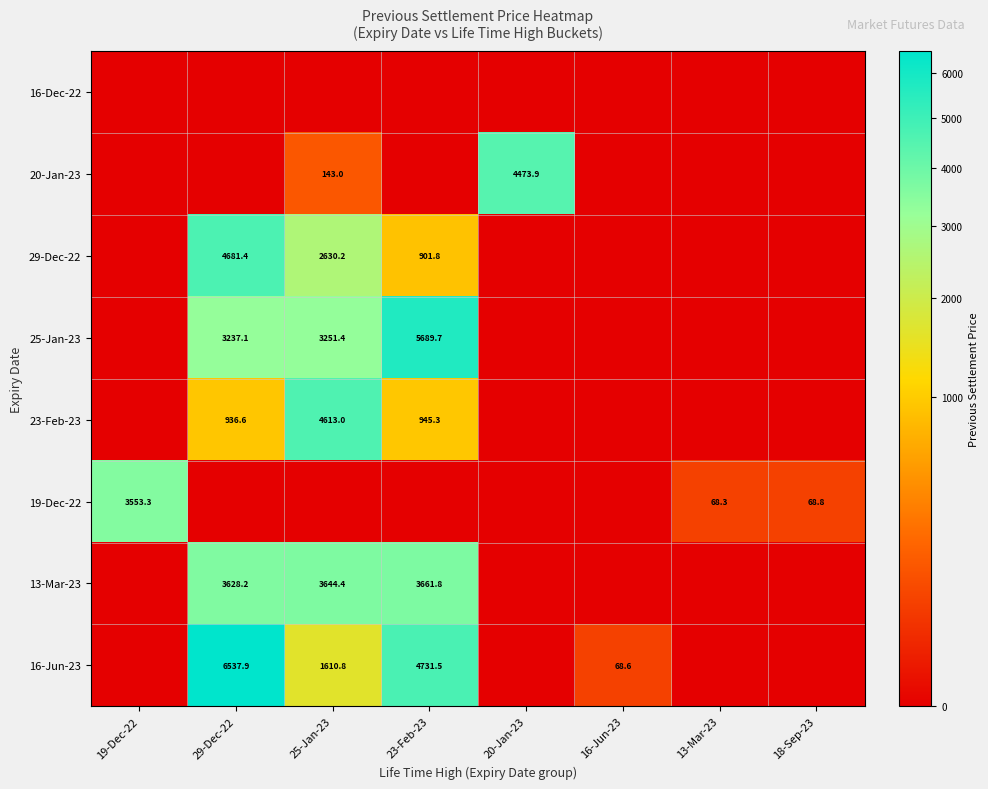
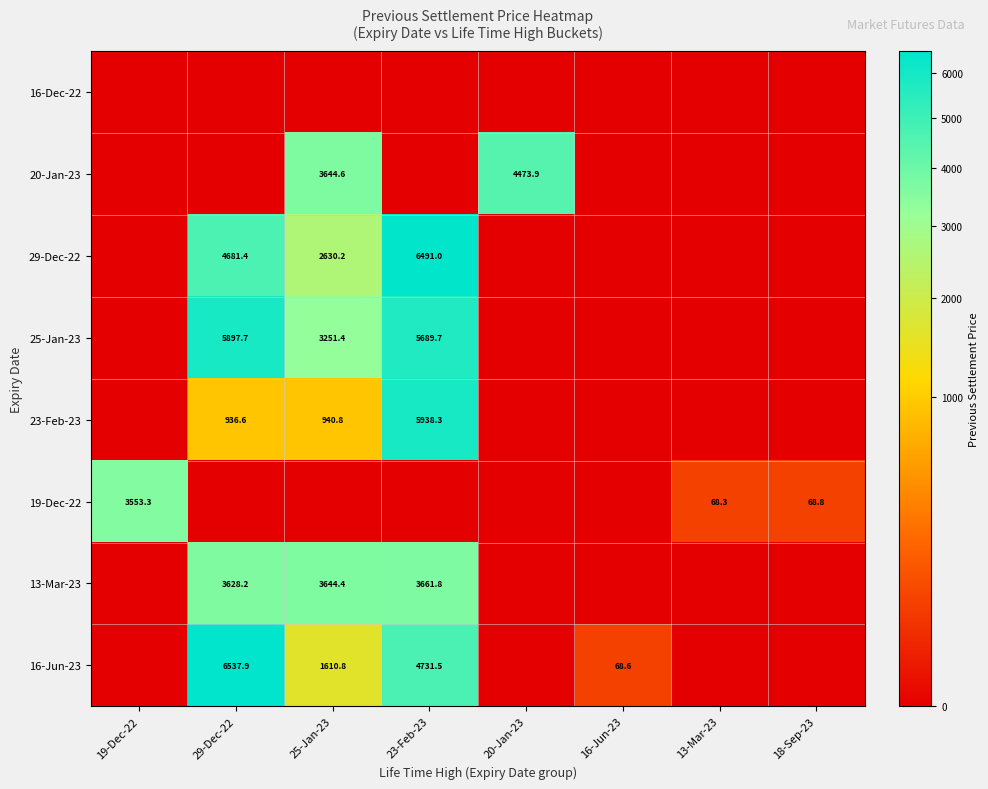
20-Jan-23, 25-Jan-23: 143.0 -> 3644.6
29-Dec-22, 23-Feb-23: 901.8 -> 6491.0
25-Jan-23, 29-Dec-22: 3237.1 -> 5897.7
23-Feb-23, 25-Jan-23: 4613.0 -> 940.8
23-Feb-23, 23-Feb-23: 945.3 -> 5938.3
